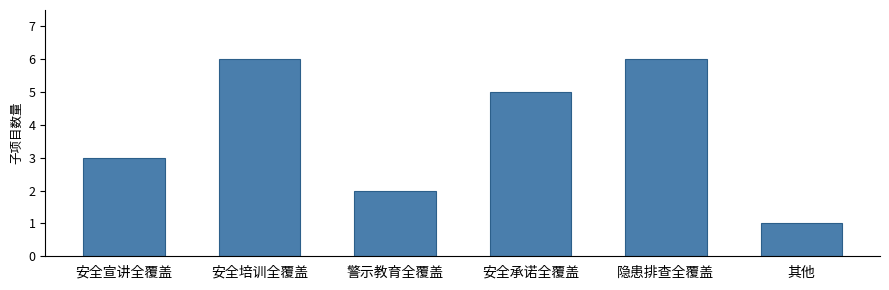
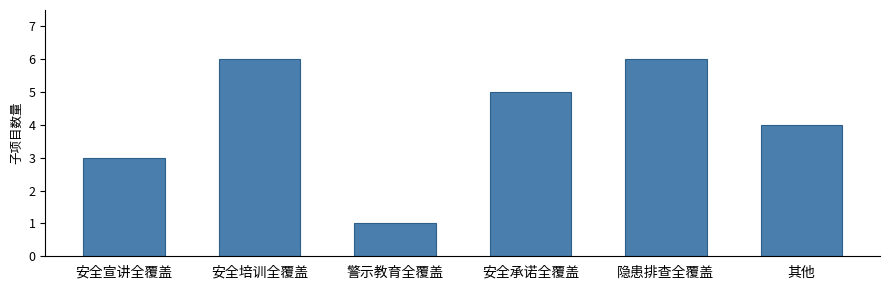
警示教育全覆盖: 2 -> 1
其他: 1 -> 4
